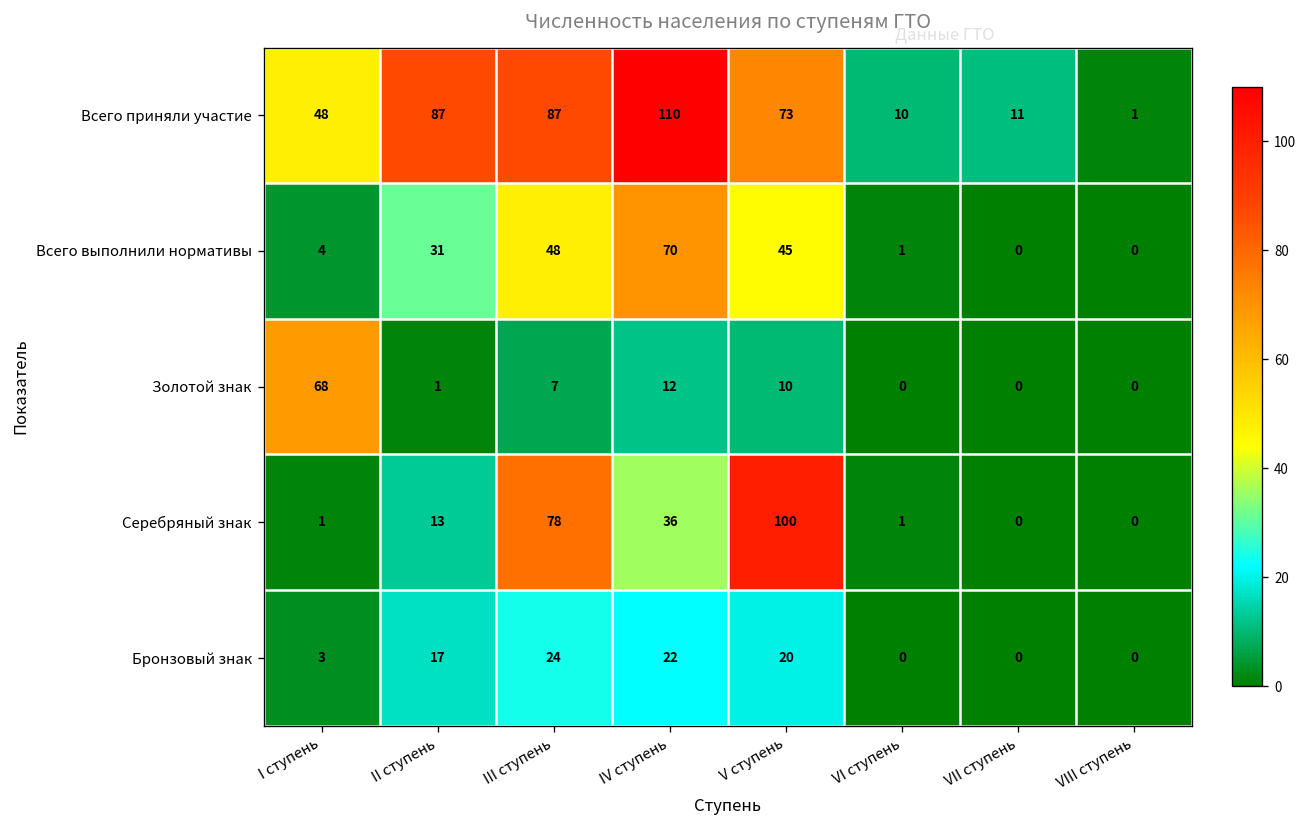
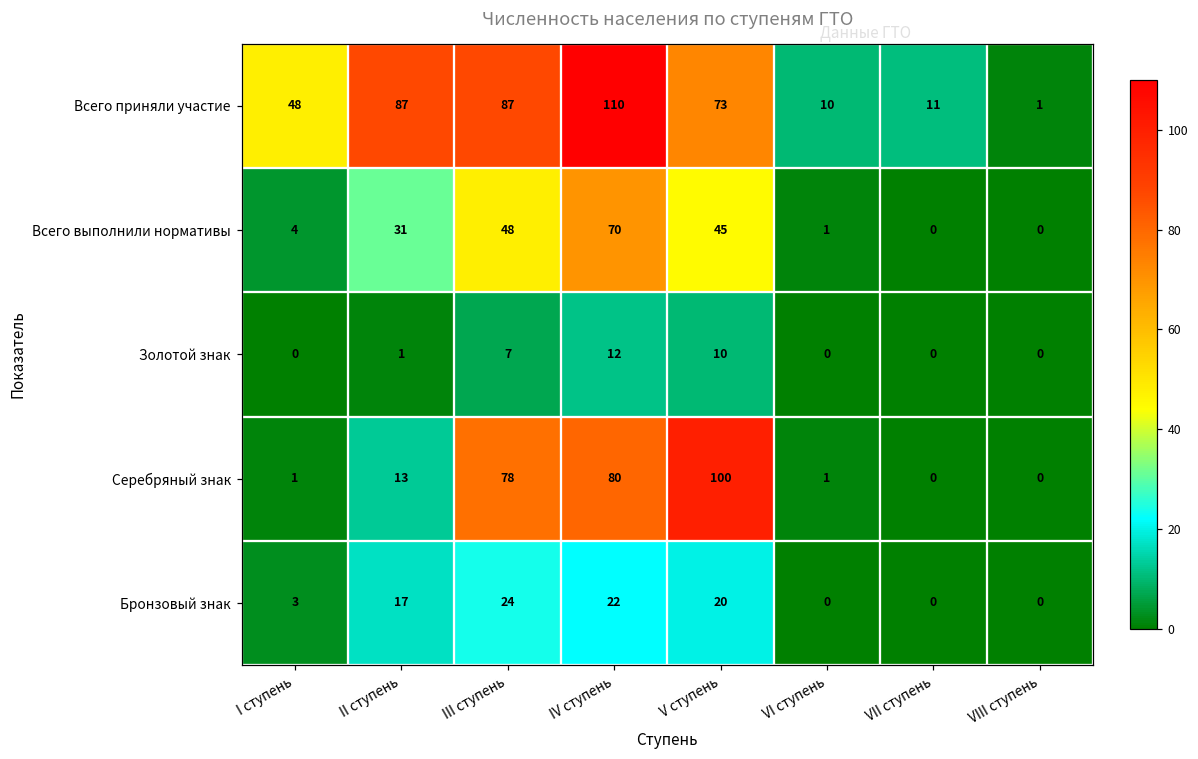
Золотой знак, I ступень: 68 -> 0
Серебряный знак, IV ступень: 36 -> 80
